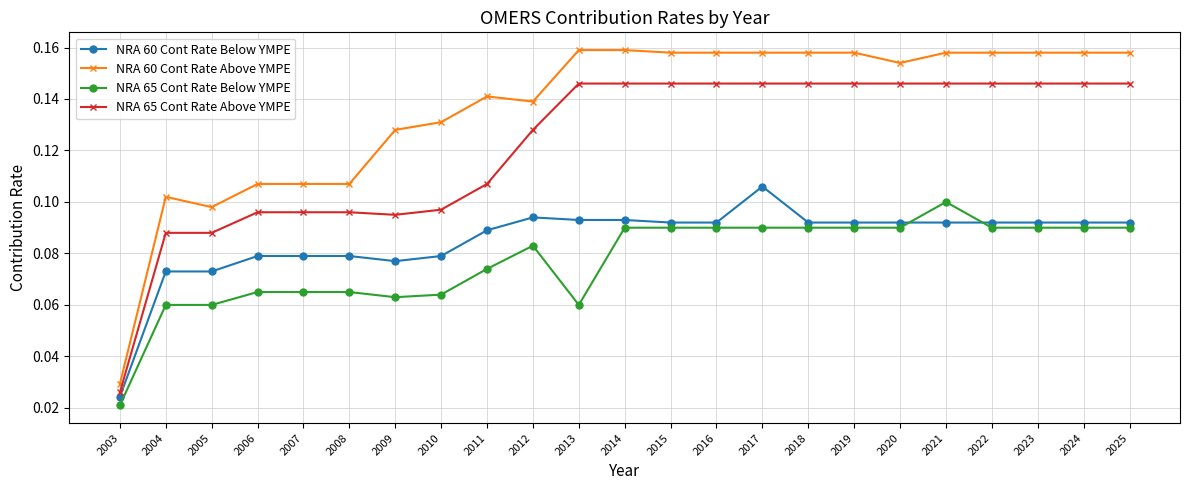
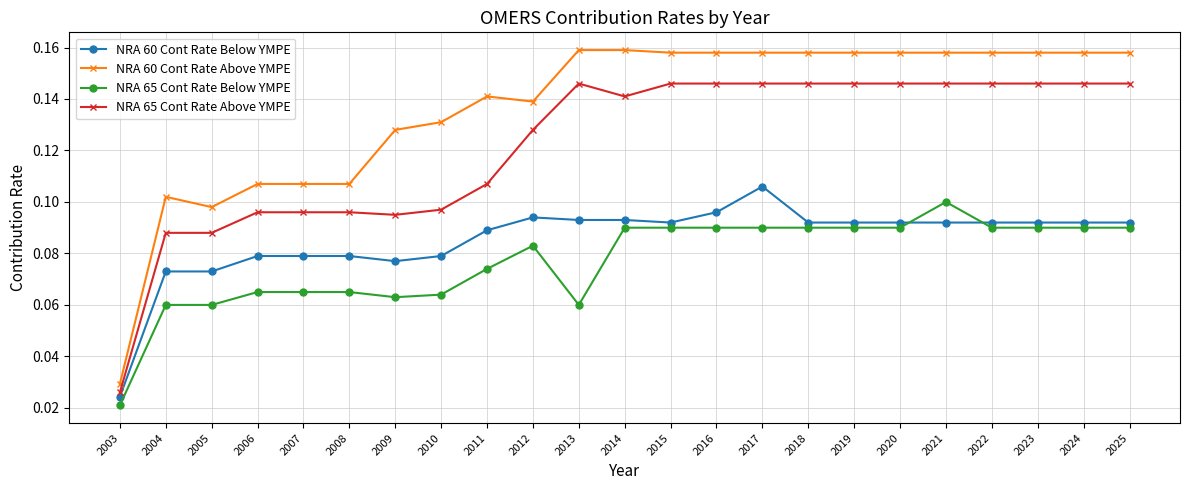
NRA 65 Cont Rate Above YMPE, 2014: 0.146 -> 0.141
NRA 60 Cont Rate Below YMPE, 2016: 0.092 -> 0.096
NRA 60 Cont Rate Above YMPE, 2020: 0.154 -> 0.158
